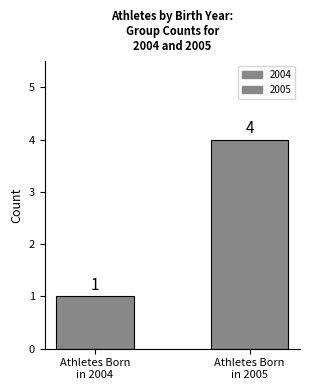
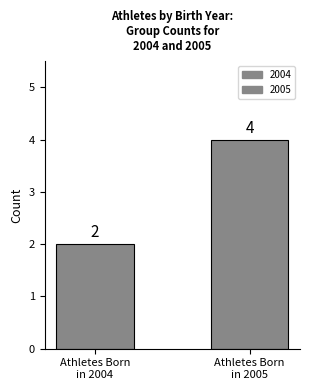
Athletes Born in 2004: 1 -> 2
